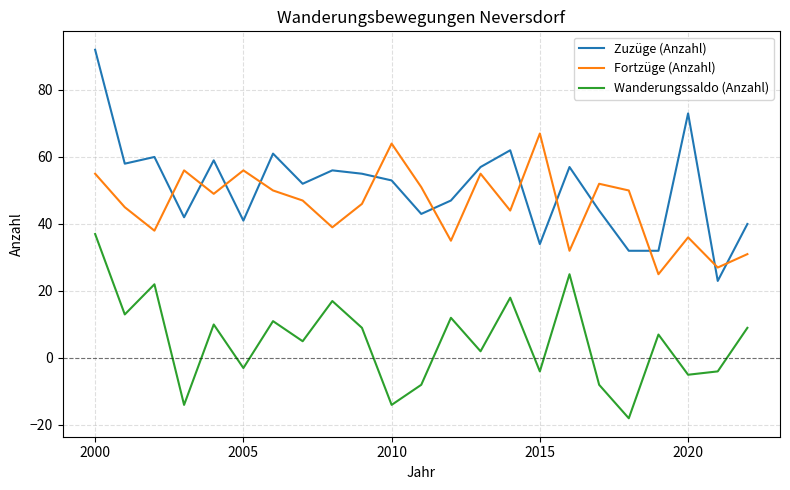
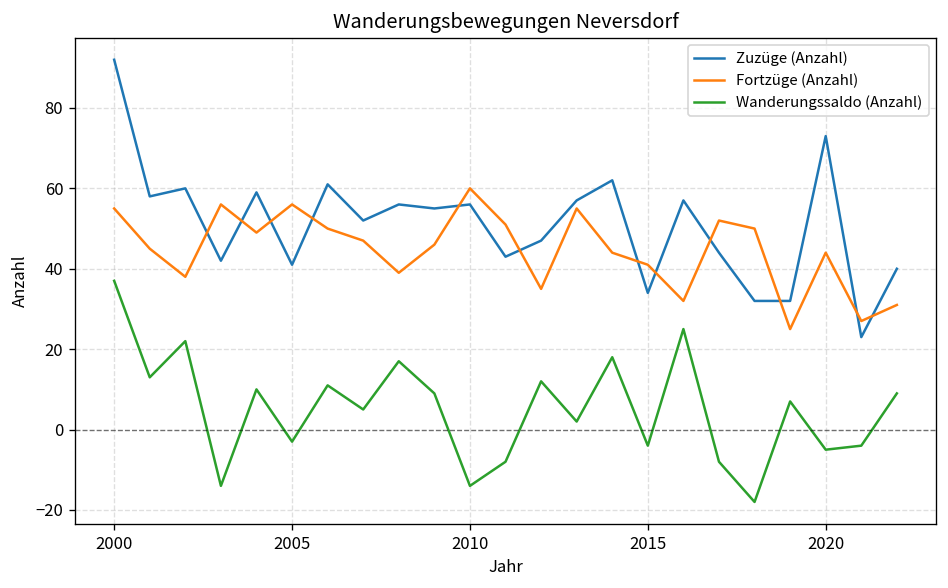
Zuzüge (Anzahl), 2010: 53 -> 56
Fortzüge (Anzahl), 2010: 64 -> 60
Fortzüge (Anzahl), 2015: 67 -> 41
Fortzüge (Anzahl), 2020: 36 -> 44
